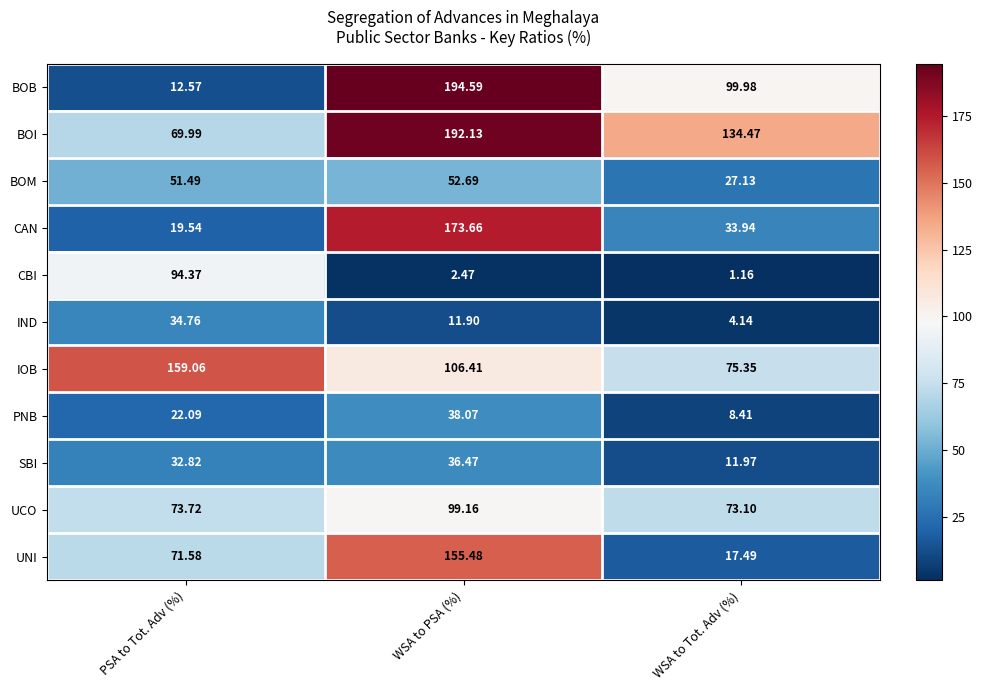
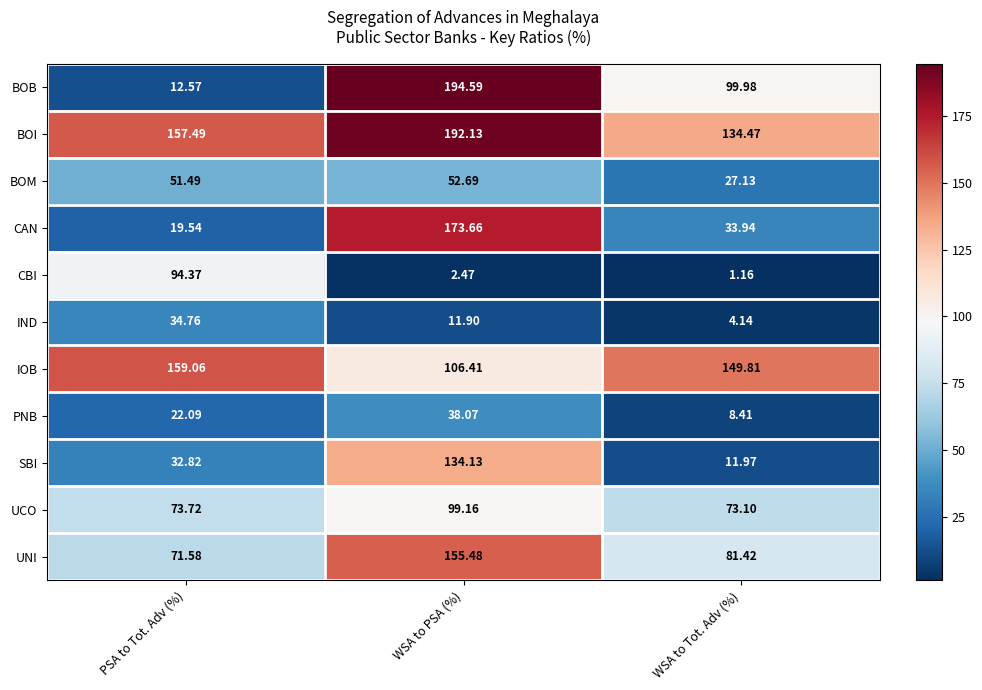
BOI, PSA to Tot. Adv (%): 69.99 -> 157.49
IOB, WSA to Tot. Adv (%): 75.35 -> 149.81
SBI, WSA to PSA (%): 36.47 -> 134.13
UNI, WSA to Tot. Adv (%): 17.49 -> 81.42
